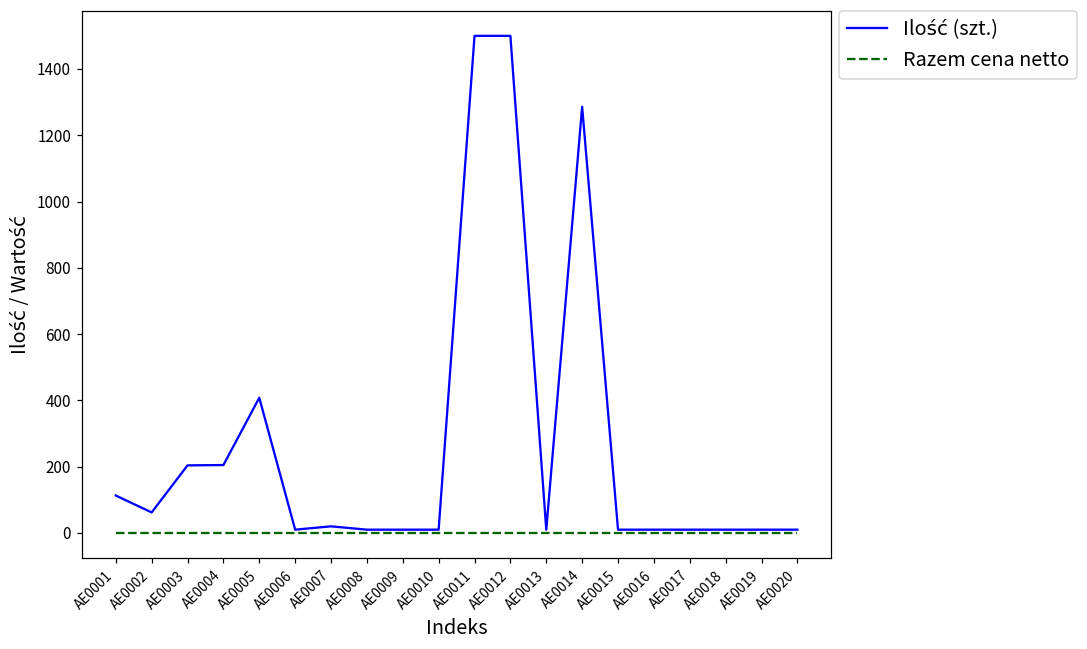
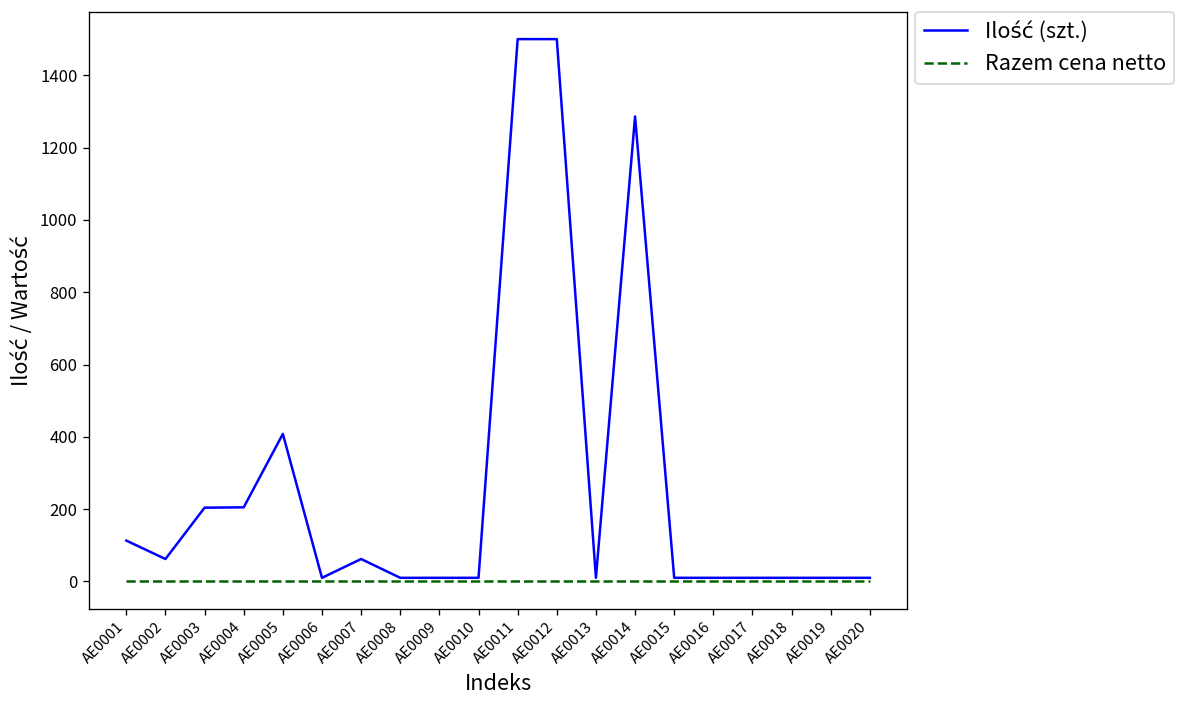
Ilość (szt.), AE0007: 20 -> 60
